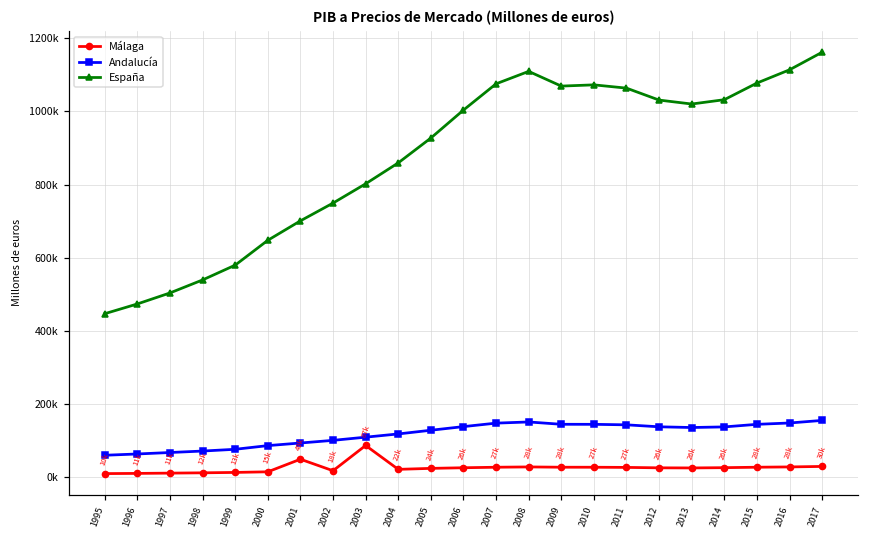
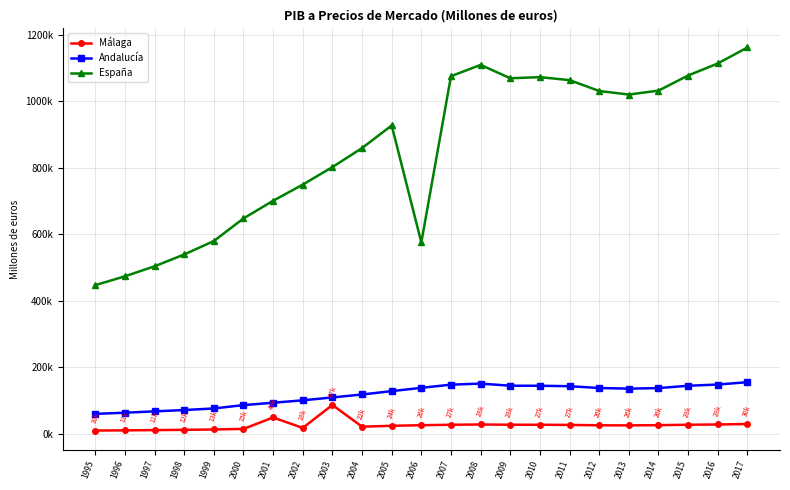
España, 2006: 1000000 -> 580000
